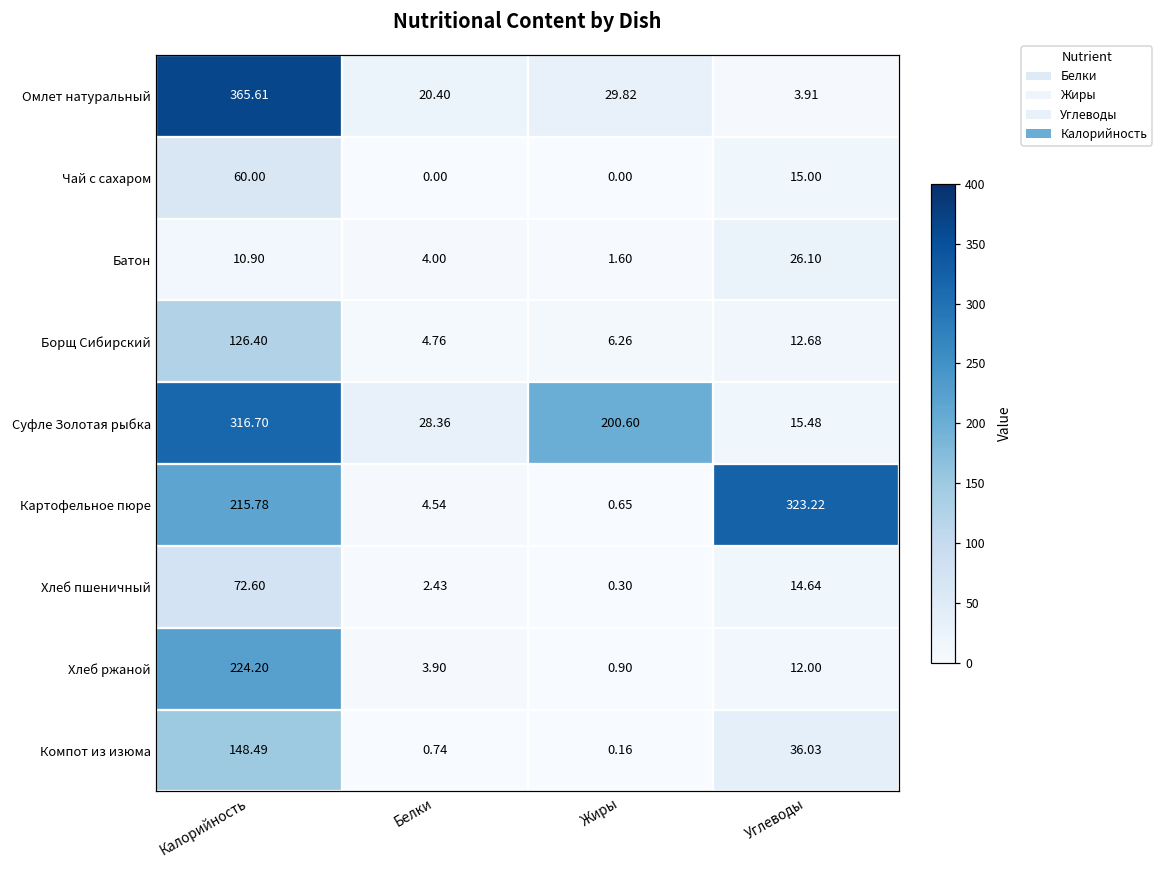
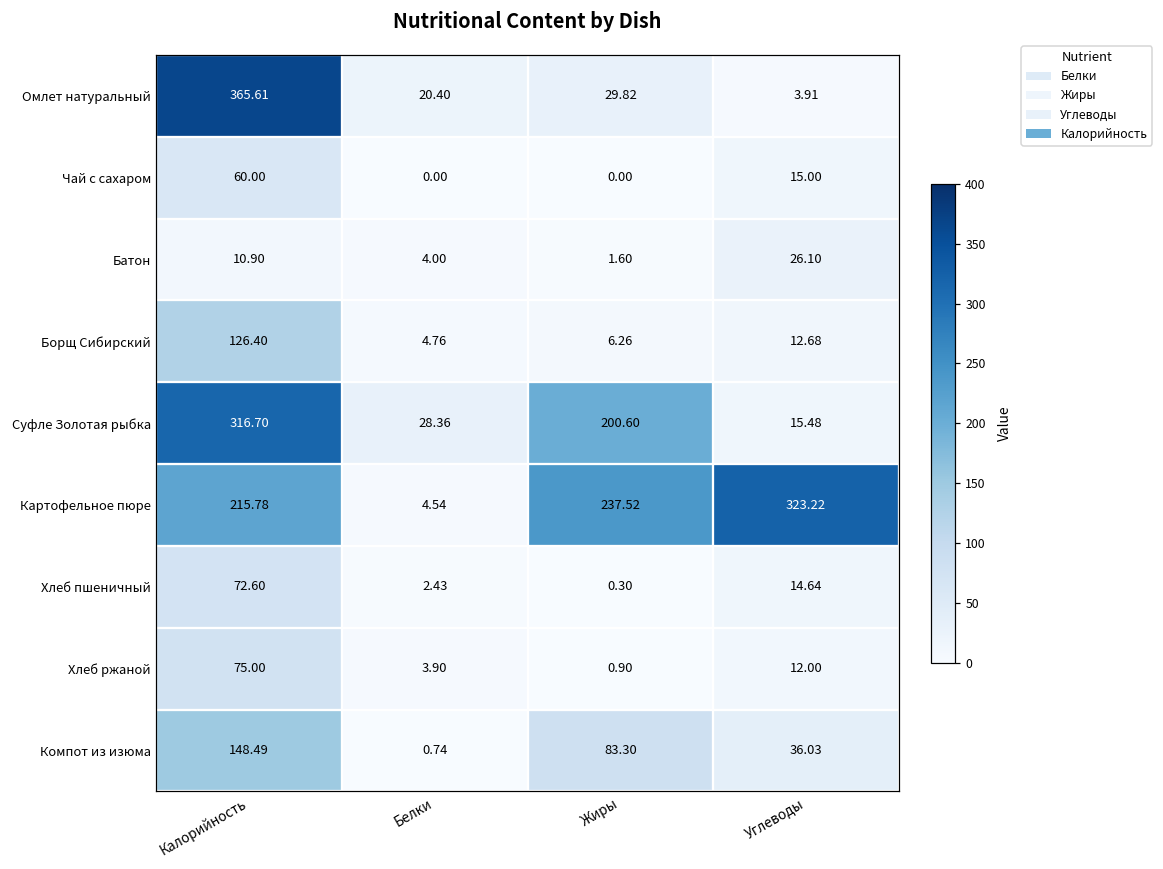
Картофельное пюре, Жиры: 0.65 -> 237.52
Хлеб ржаной, Калорийность: 224.20 -> 75.00
Компот из изюма, Жиры: 0.16 -> 83.30
